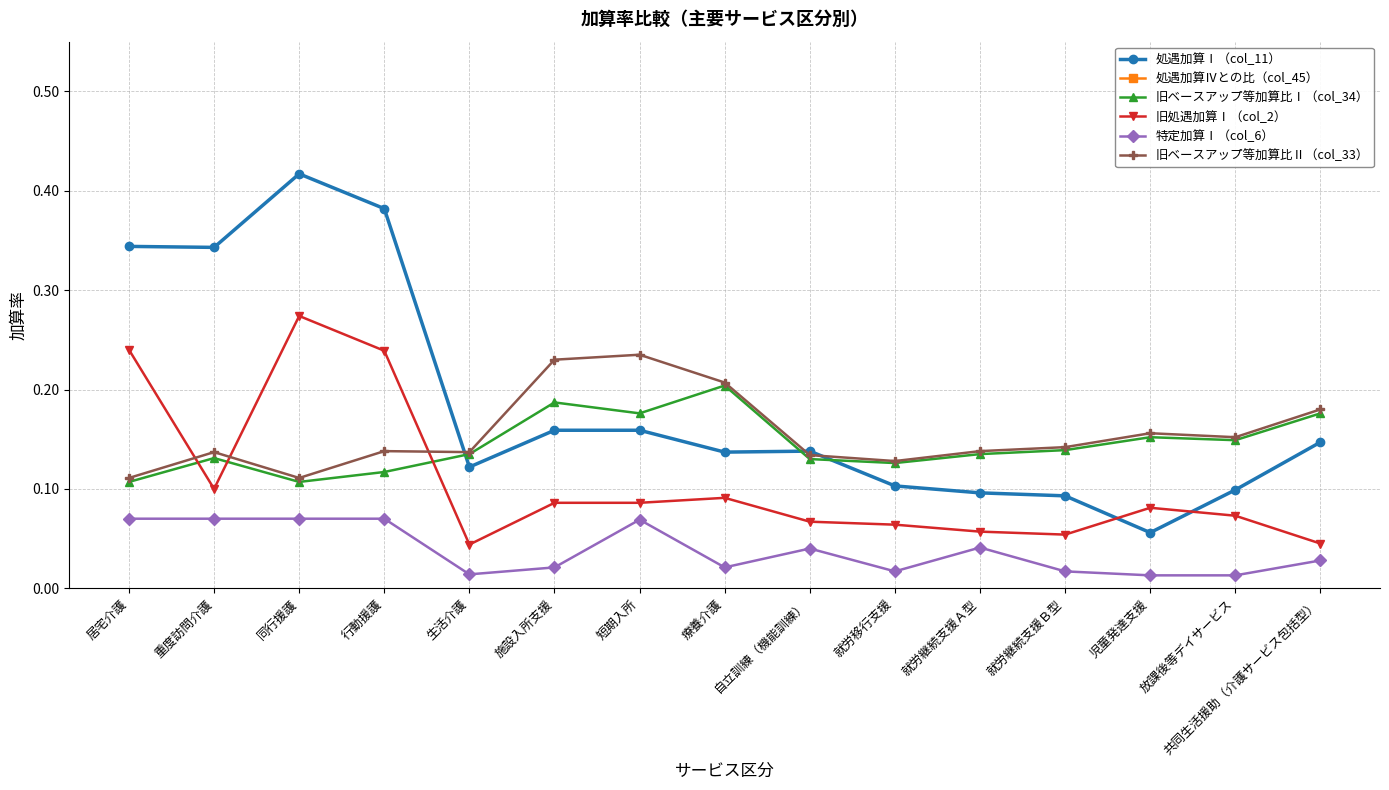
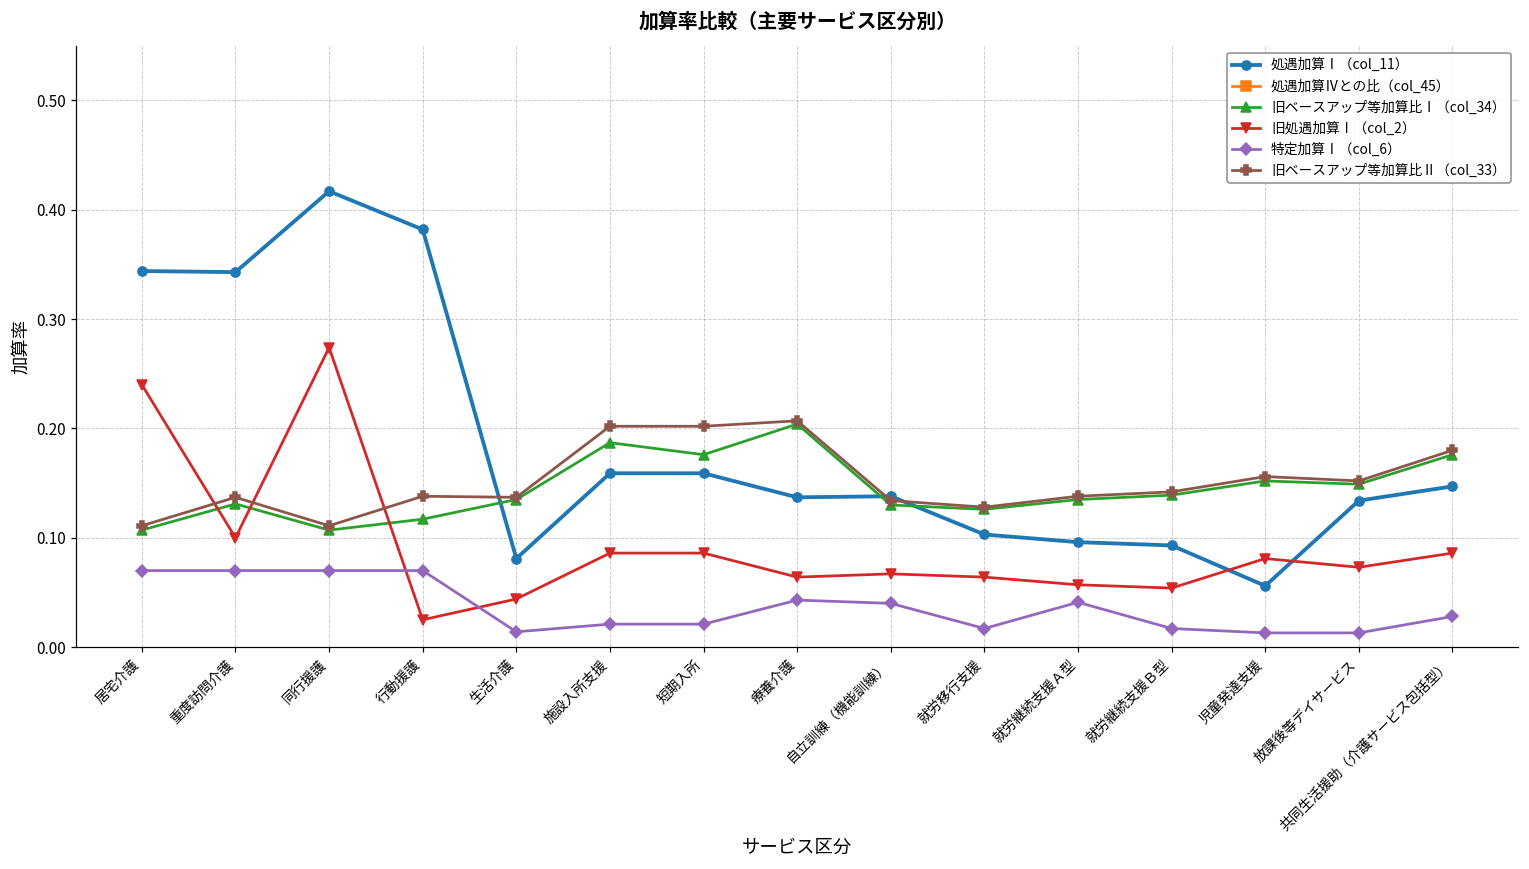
旧処遇加算Ⅰ（col_2）, 行動援護: 0.24 -> 0.03
処遇加算Ⅰ（col_11）, 生活介護: 0.12 -> 0.08
旧ベースアップ等加算比Ⅱ（col_33）, 施設入所支援: 0.23 -> 0.20
特定加算Ⅰ（col_6）, 短期入所: 0.07 -> 0.02
旧ベースアップ等加算比Ⅱ（col_33）, 短期入所: 0.24 -> 0.20
旧処遇加算Ⅰ（col_2）, 療養介護: 0.09 -> 0.06
特定加算Ⅰ（col_6）, 療養介護: 0.02 -> 0.04
処遇加算Ⅰ（col_11）, 放課後等デイサービス: 0.10 -> 0.13
旧処遇加算Ⅰ（col_2）, 共同生活援助（介護サービス包括型）: 0.05 -> 0.09
